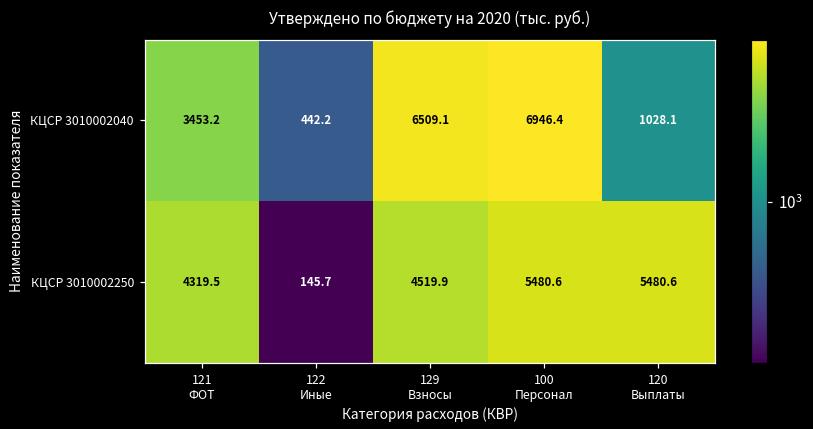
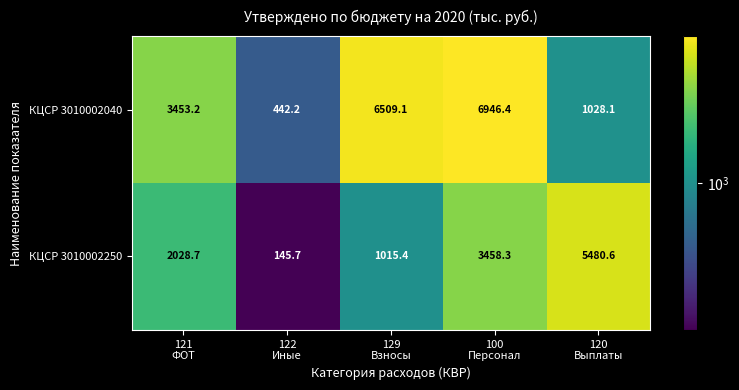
КЦСР 3010002250, 121 ФОТ: 4319.5 -> 2028.7
КЦСР 3010002250, 129 Взносы: 4519.9 -> 1015.4
КЦСР 3010002250, 100 Персонал: 5480.6 -> 3458.3
